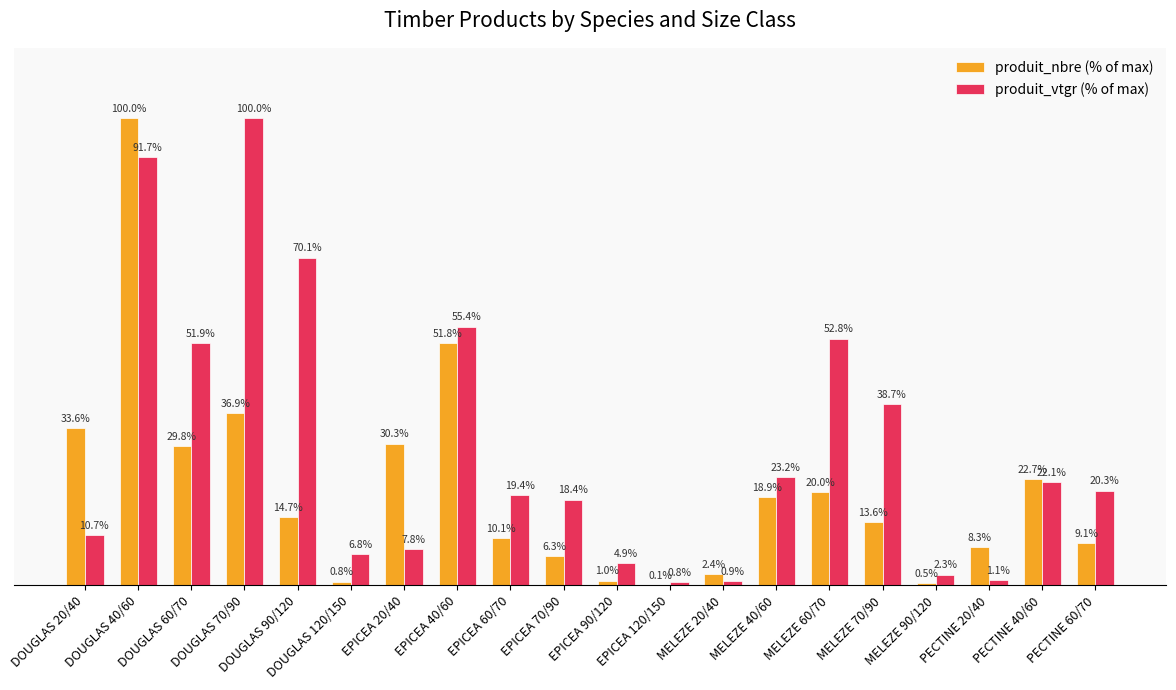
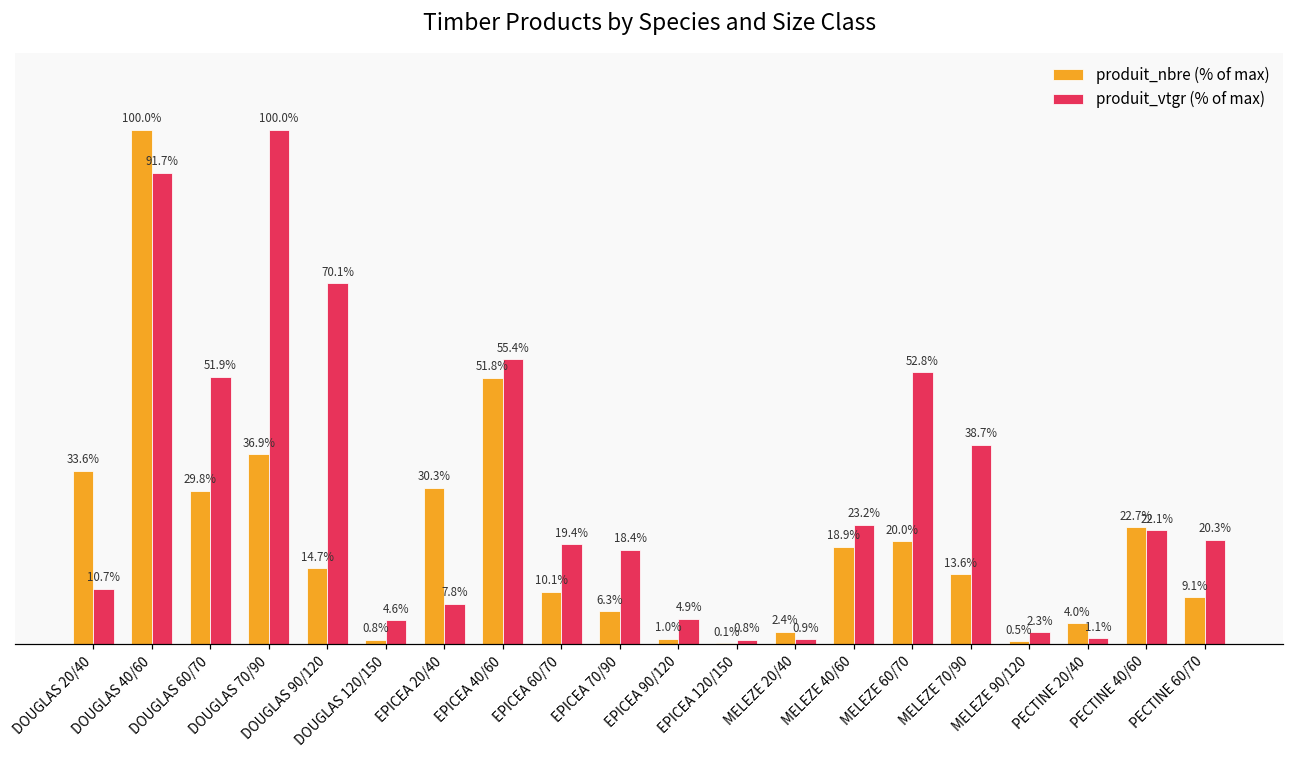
produit_vtgr (% of max), DOUGLAS 120/150: 6.8% -> 4.6%
produit_nbre (% of max), PECTINE 20/40: 8.3% -> 4.0%
